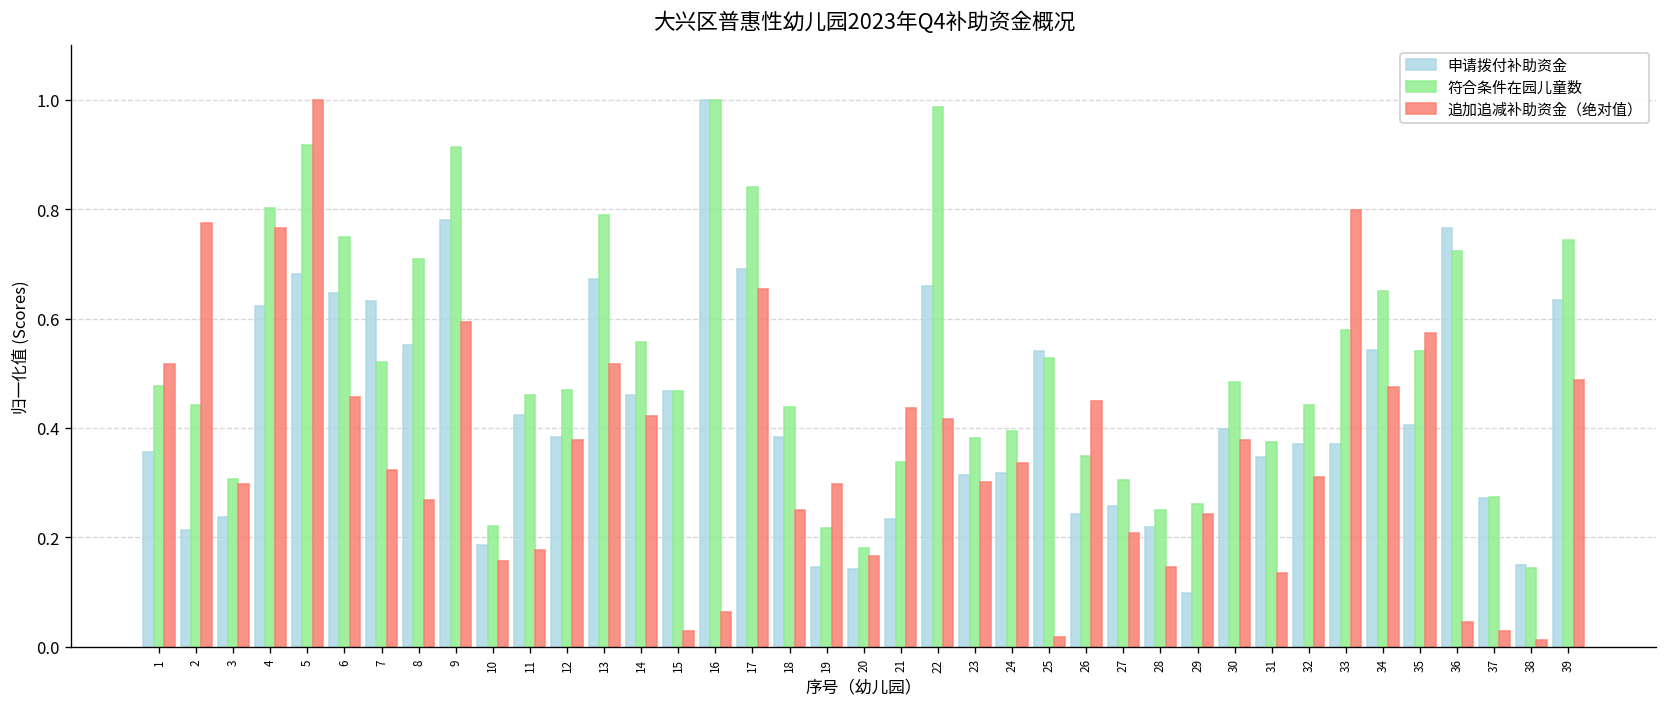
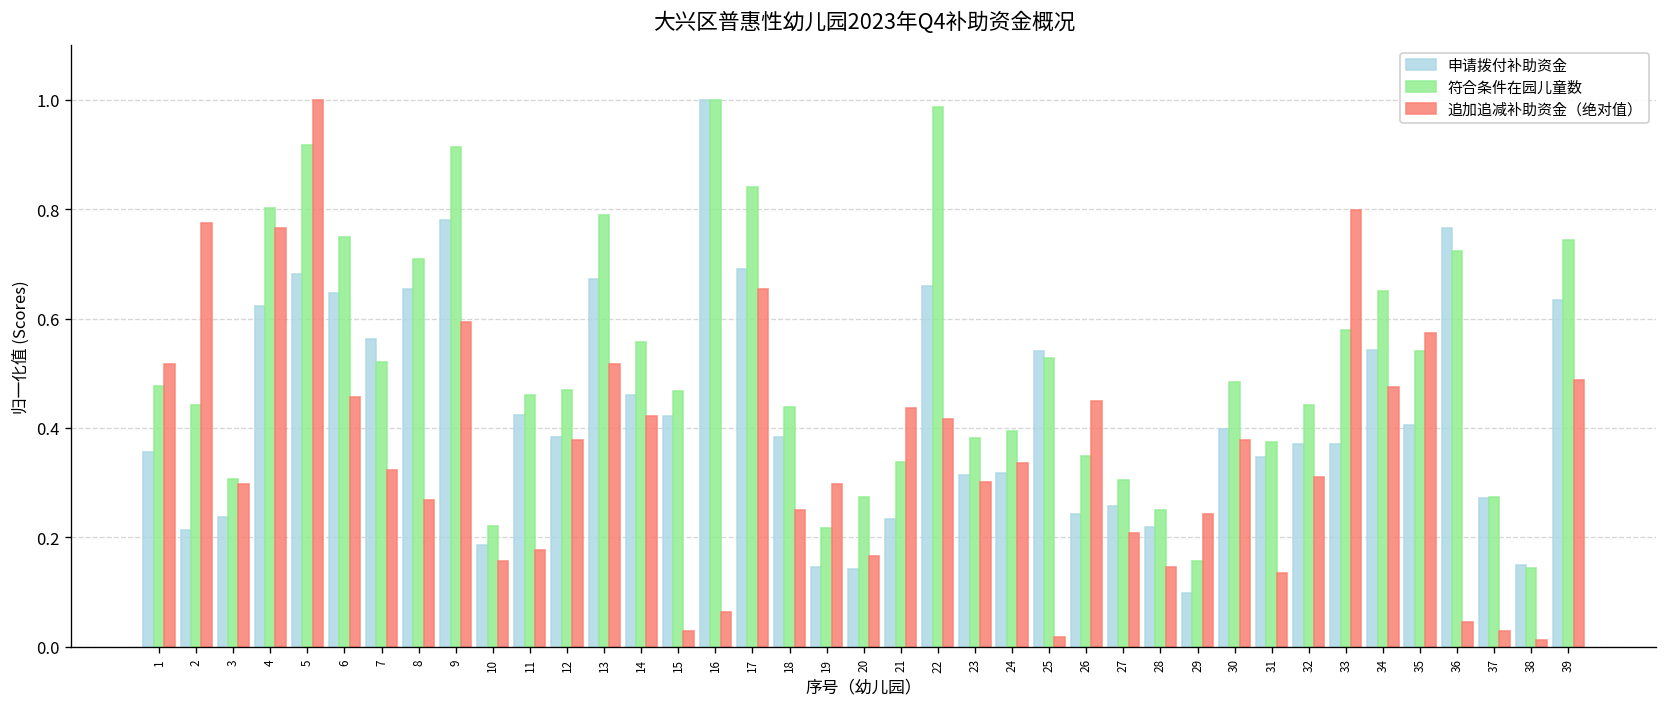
申请拨付补助资金, 7: 0.63 -> 0.56
申请拨付补助资金, 8: 0.55 -> 0.65
申请拨付补助资金, 15: 0.47 -> 0.42
符合条件在园儿童数, 20: 0.18 -> 0.27
符合条件在园儿童数, 29: 0.26 -> 0.16
